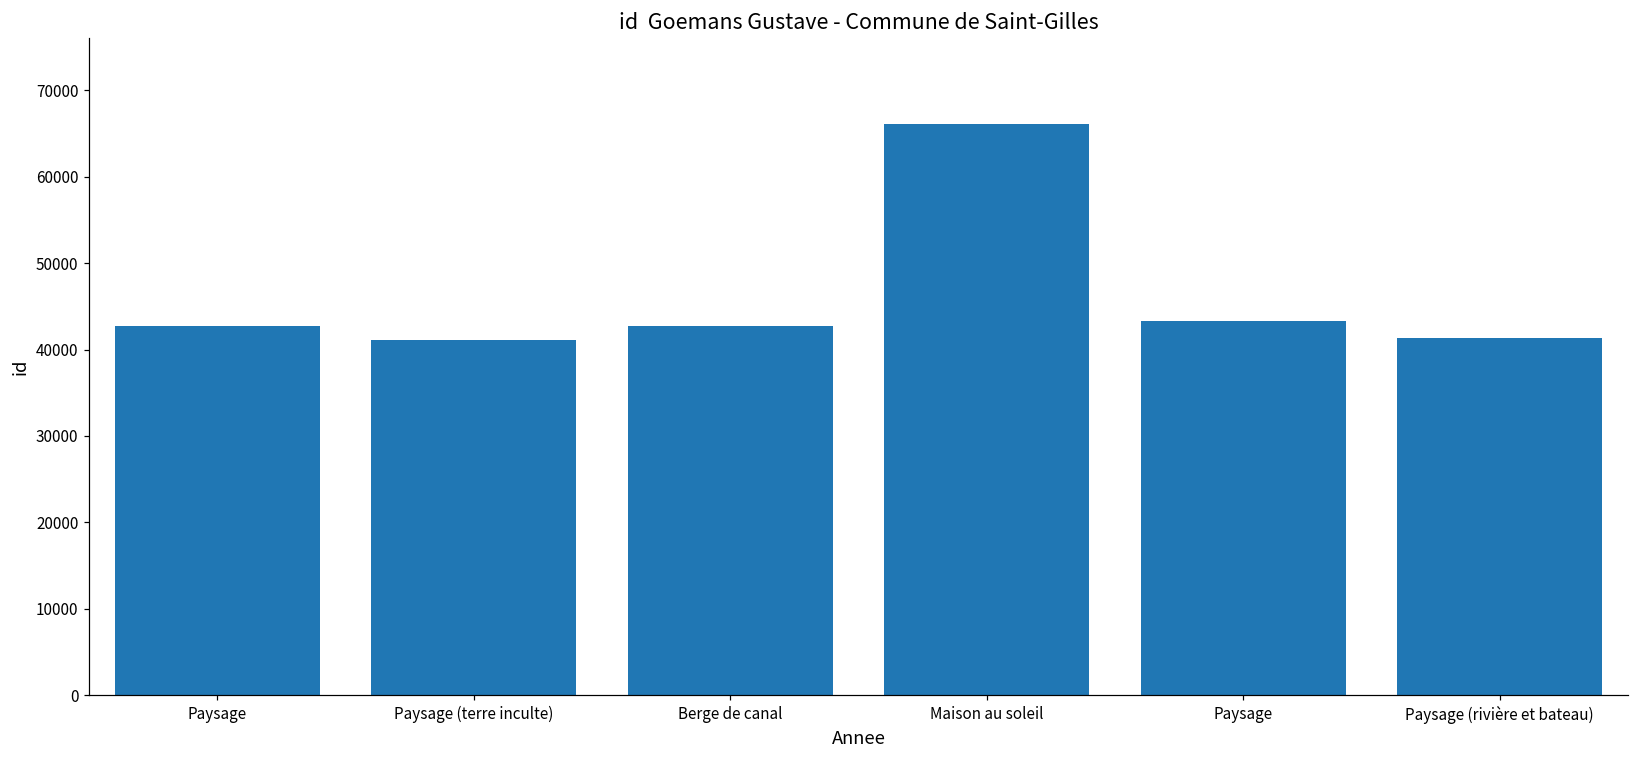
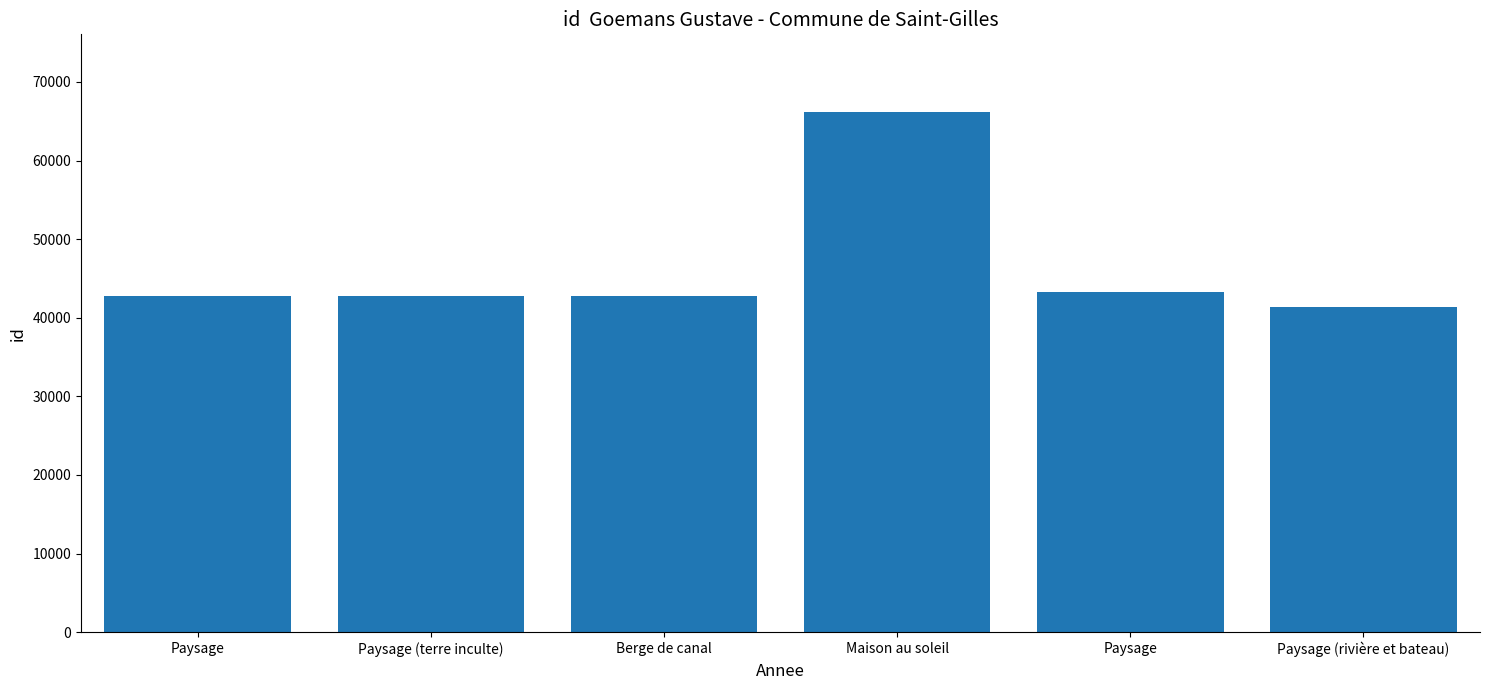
Paysage (terre inculte): 41000 -> 43000
